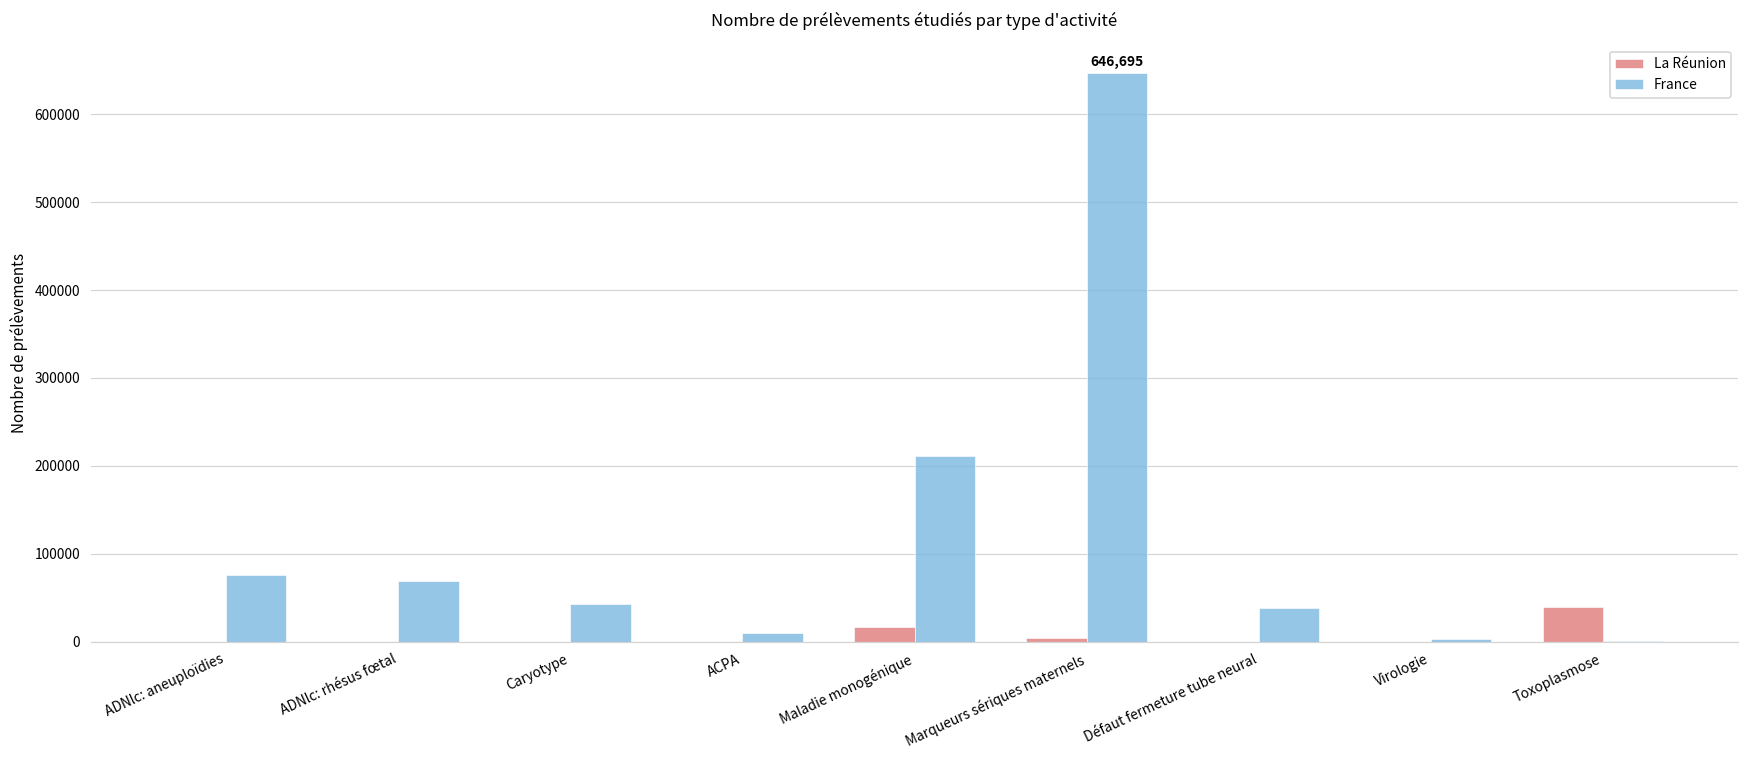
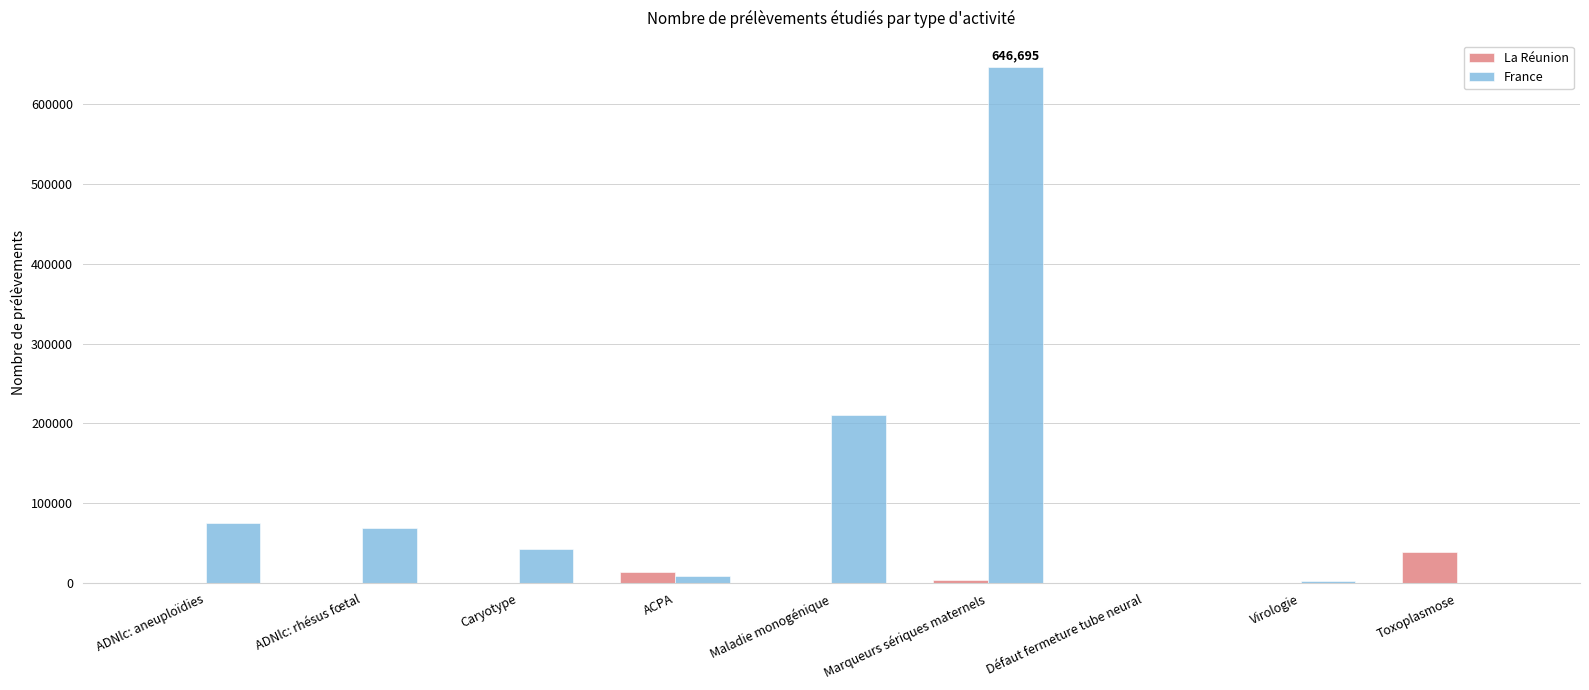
La Réunion, ACPA: 0 -> 10000
La Réunion, Maladie monogénique: 20000 -> 0
France, Défaut fermeture tube neural: 40000 -> 0
